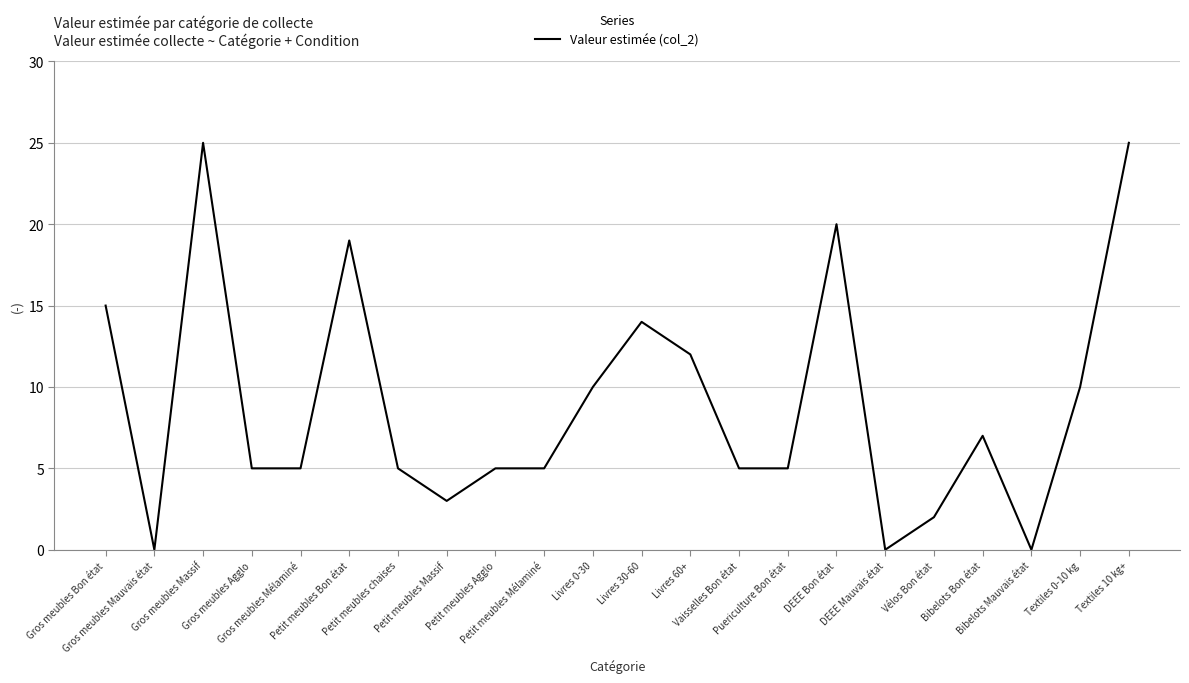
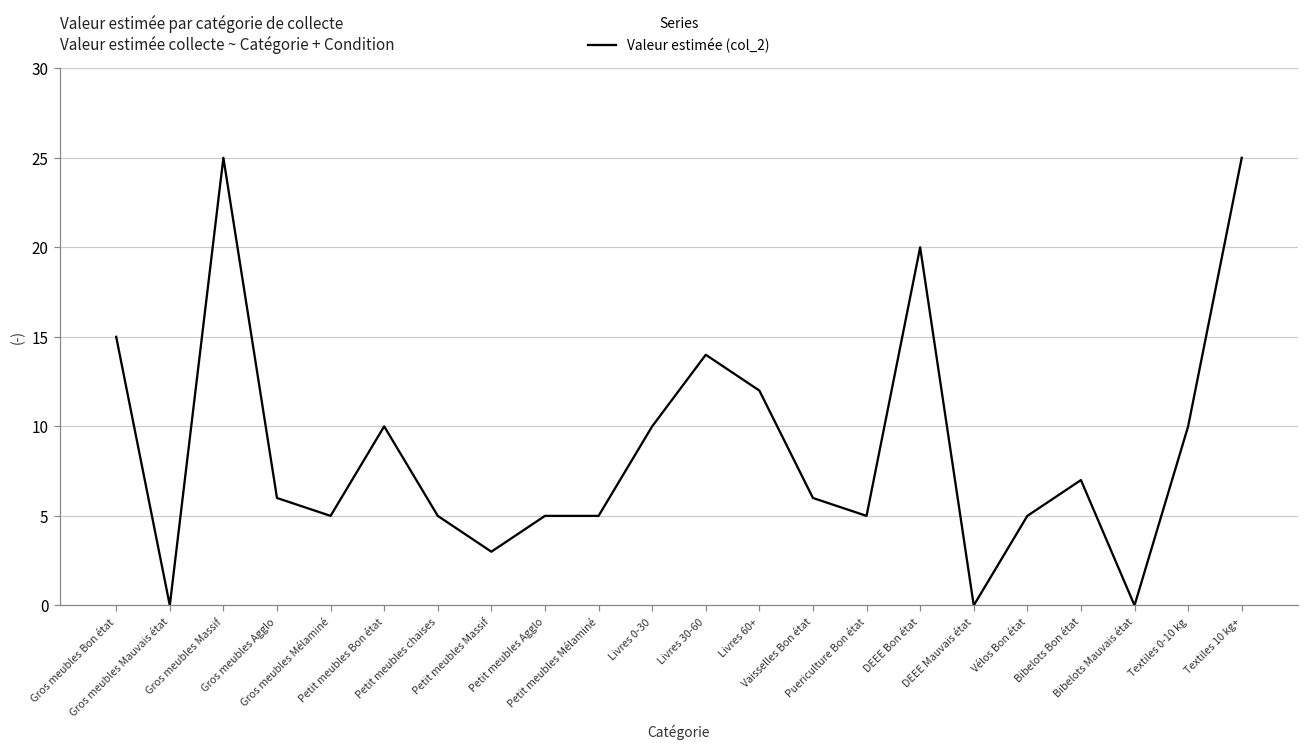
Gros meubles Agglo: 5 -> 6
Petit meubles Bon état: 19 -> 10
Vaisselles Bon état: 5 -> 6
Vélos Bon état: 2 -> 5
